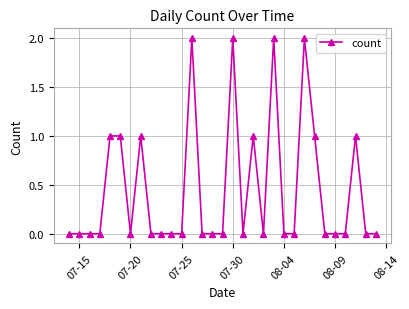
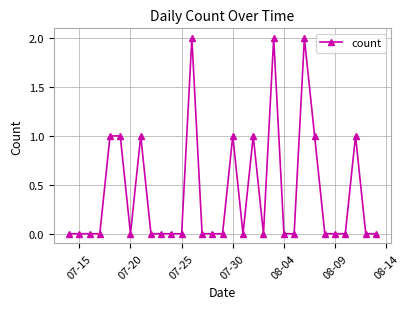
07-30: 2 -> 1
